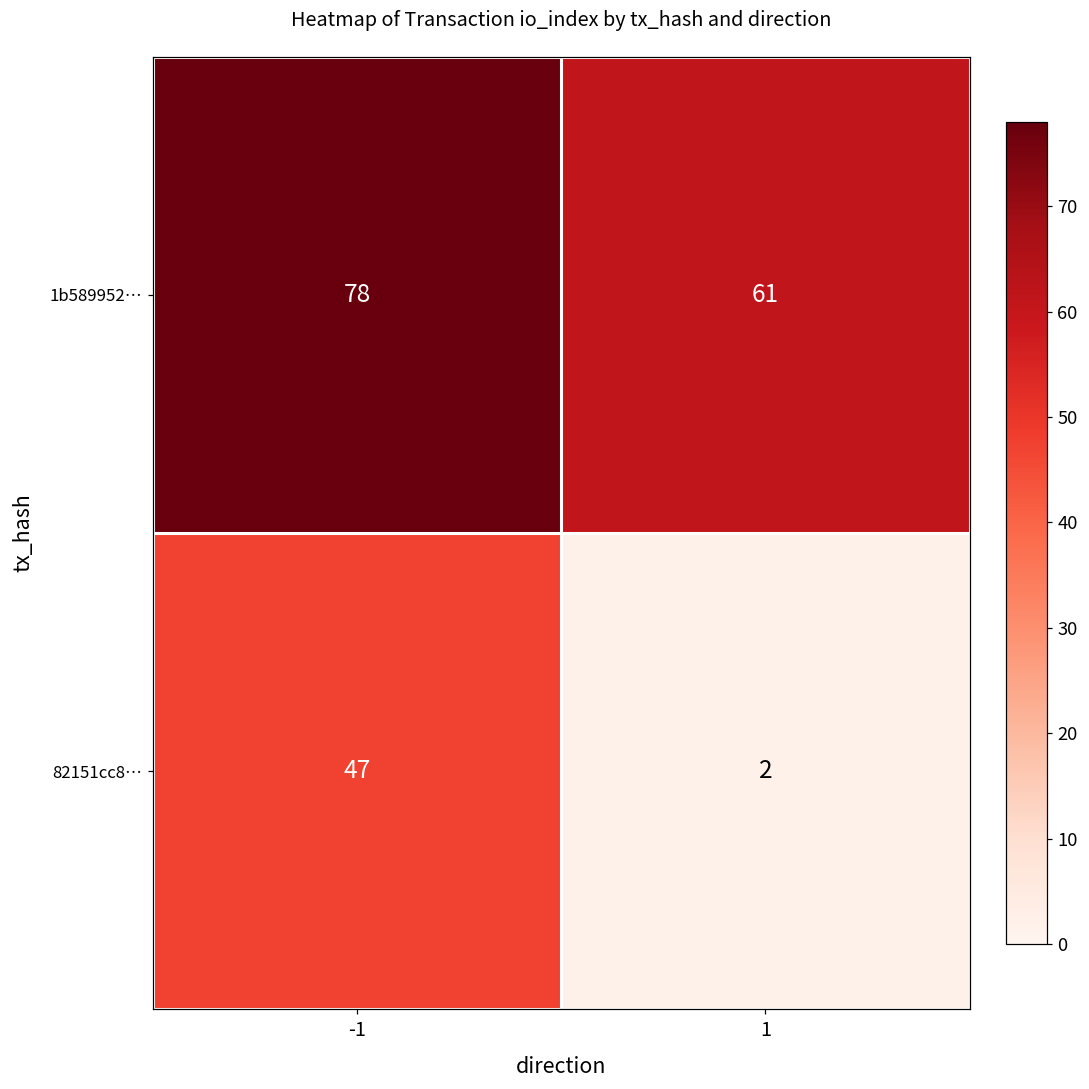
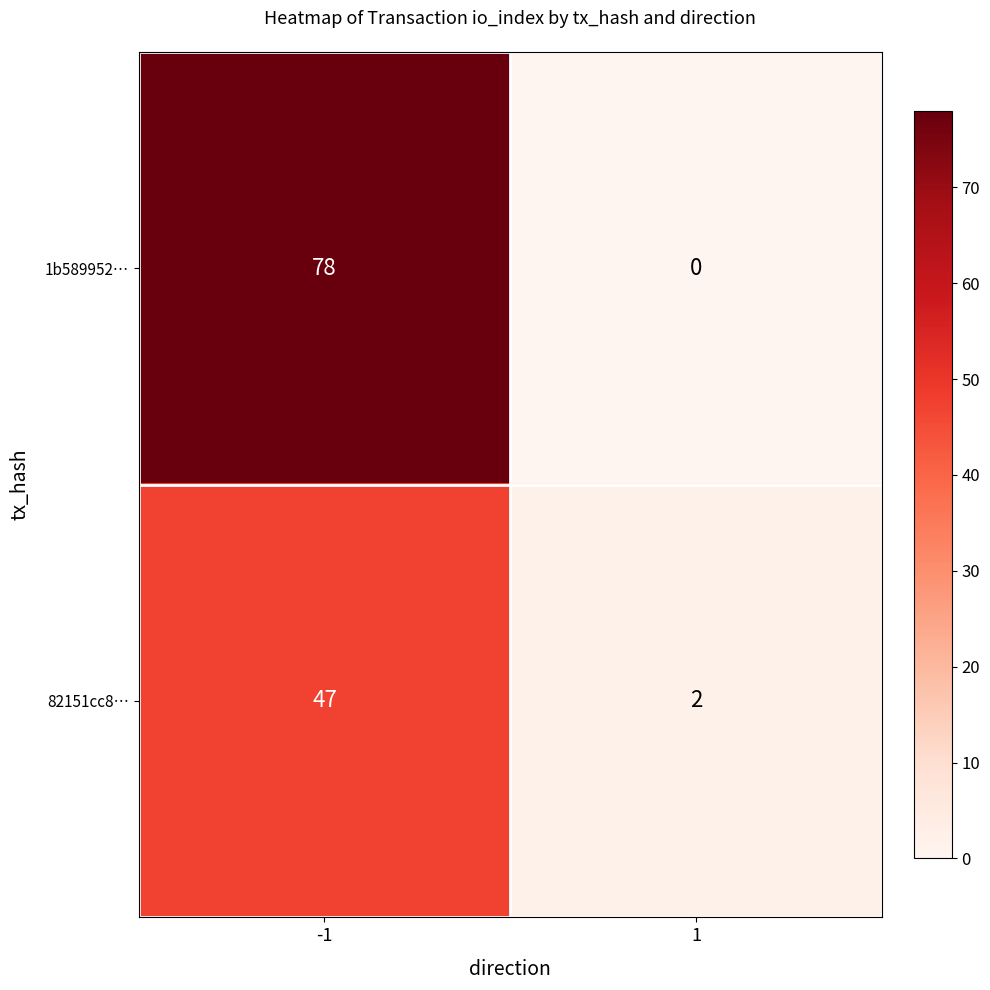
1b589952…, 1: 61 -> 0
